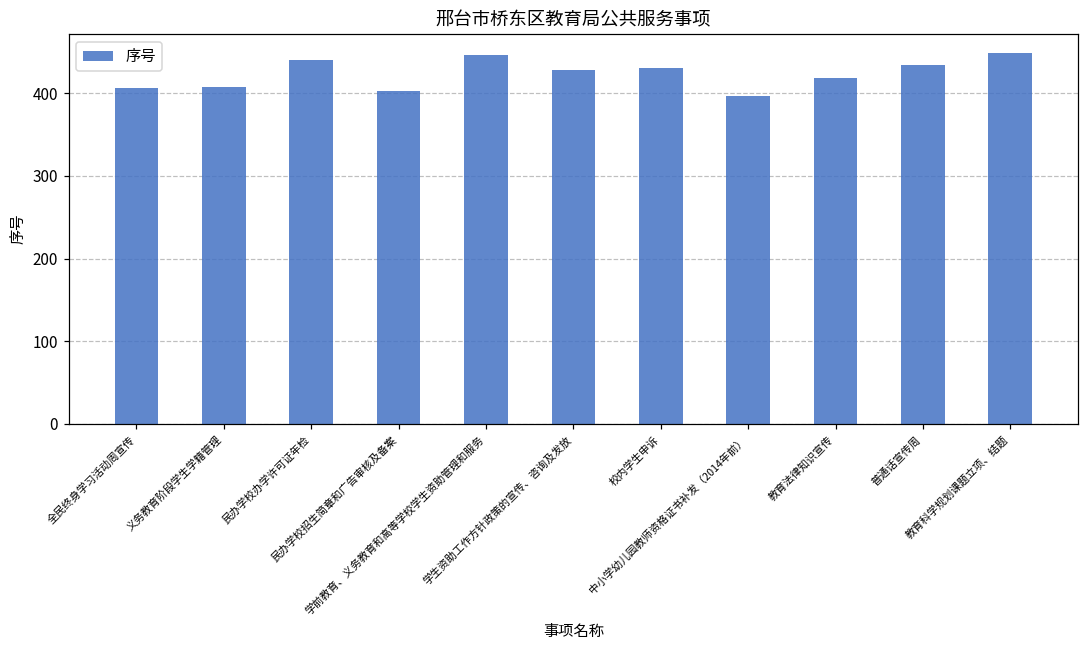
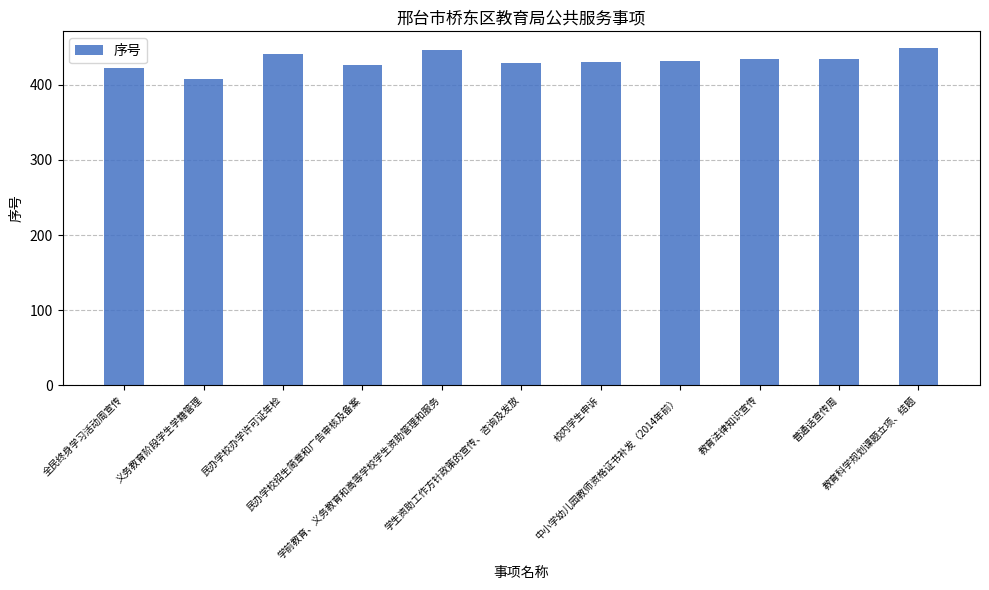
全民终身学习活动周宣传: 410 -> 420
民办学校招生简章和广告审核及备案: 400 -> 430
中小学幼儿园教师资格证书补发（2014年前）: 400 -> 430
教育法律知识宣传: 420 -> 430
